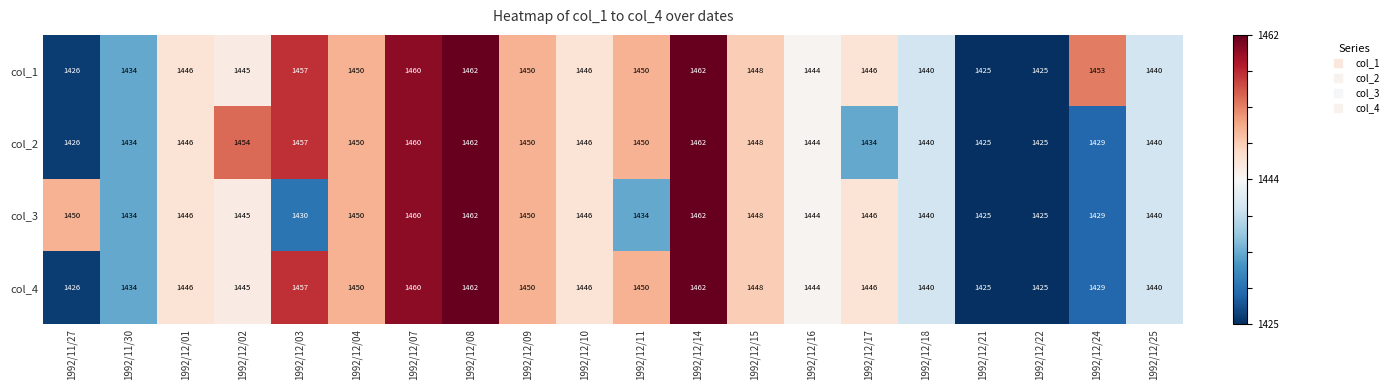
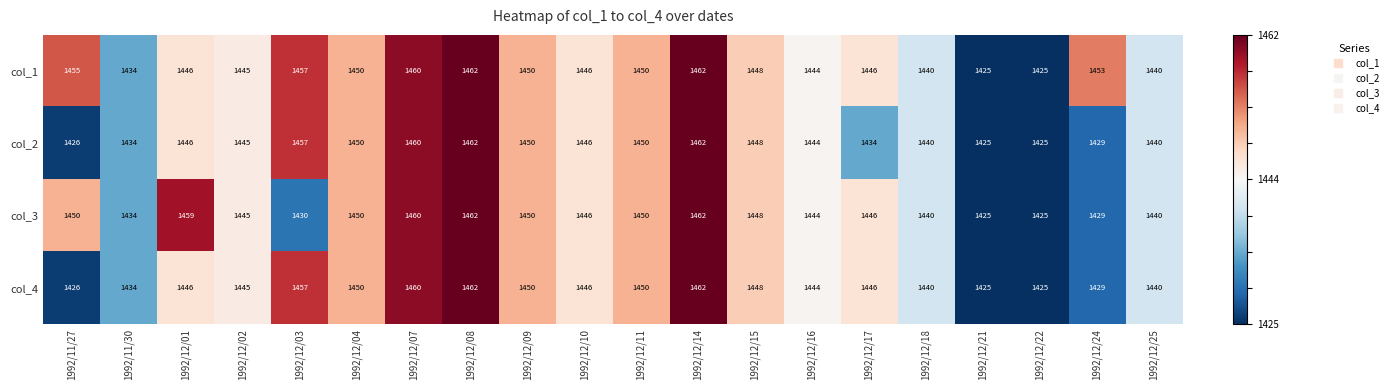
col_1, 1992/11/27: 1426 -> 1455
col_2, 1992/12/02: 1454 -> 1445
col_3, 1992/12/01: 1446 -> 1459
col_3, 1992/12/11: 1434 -> 1450
